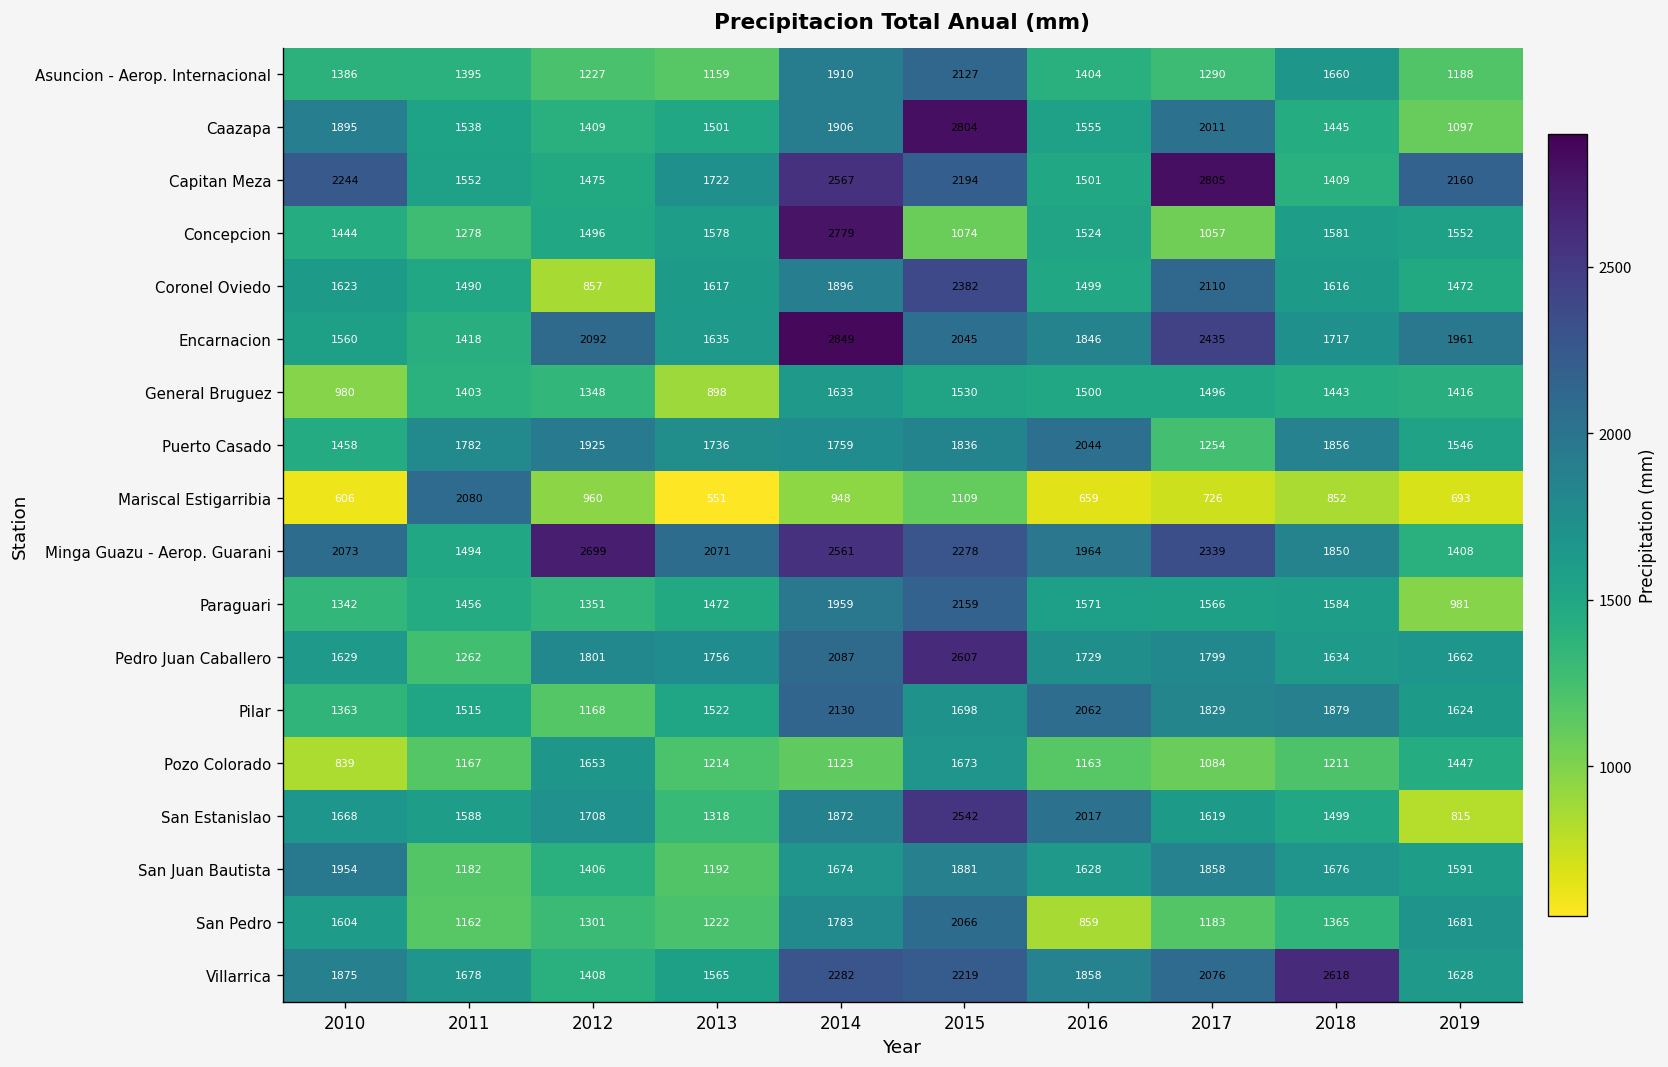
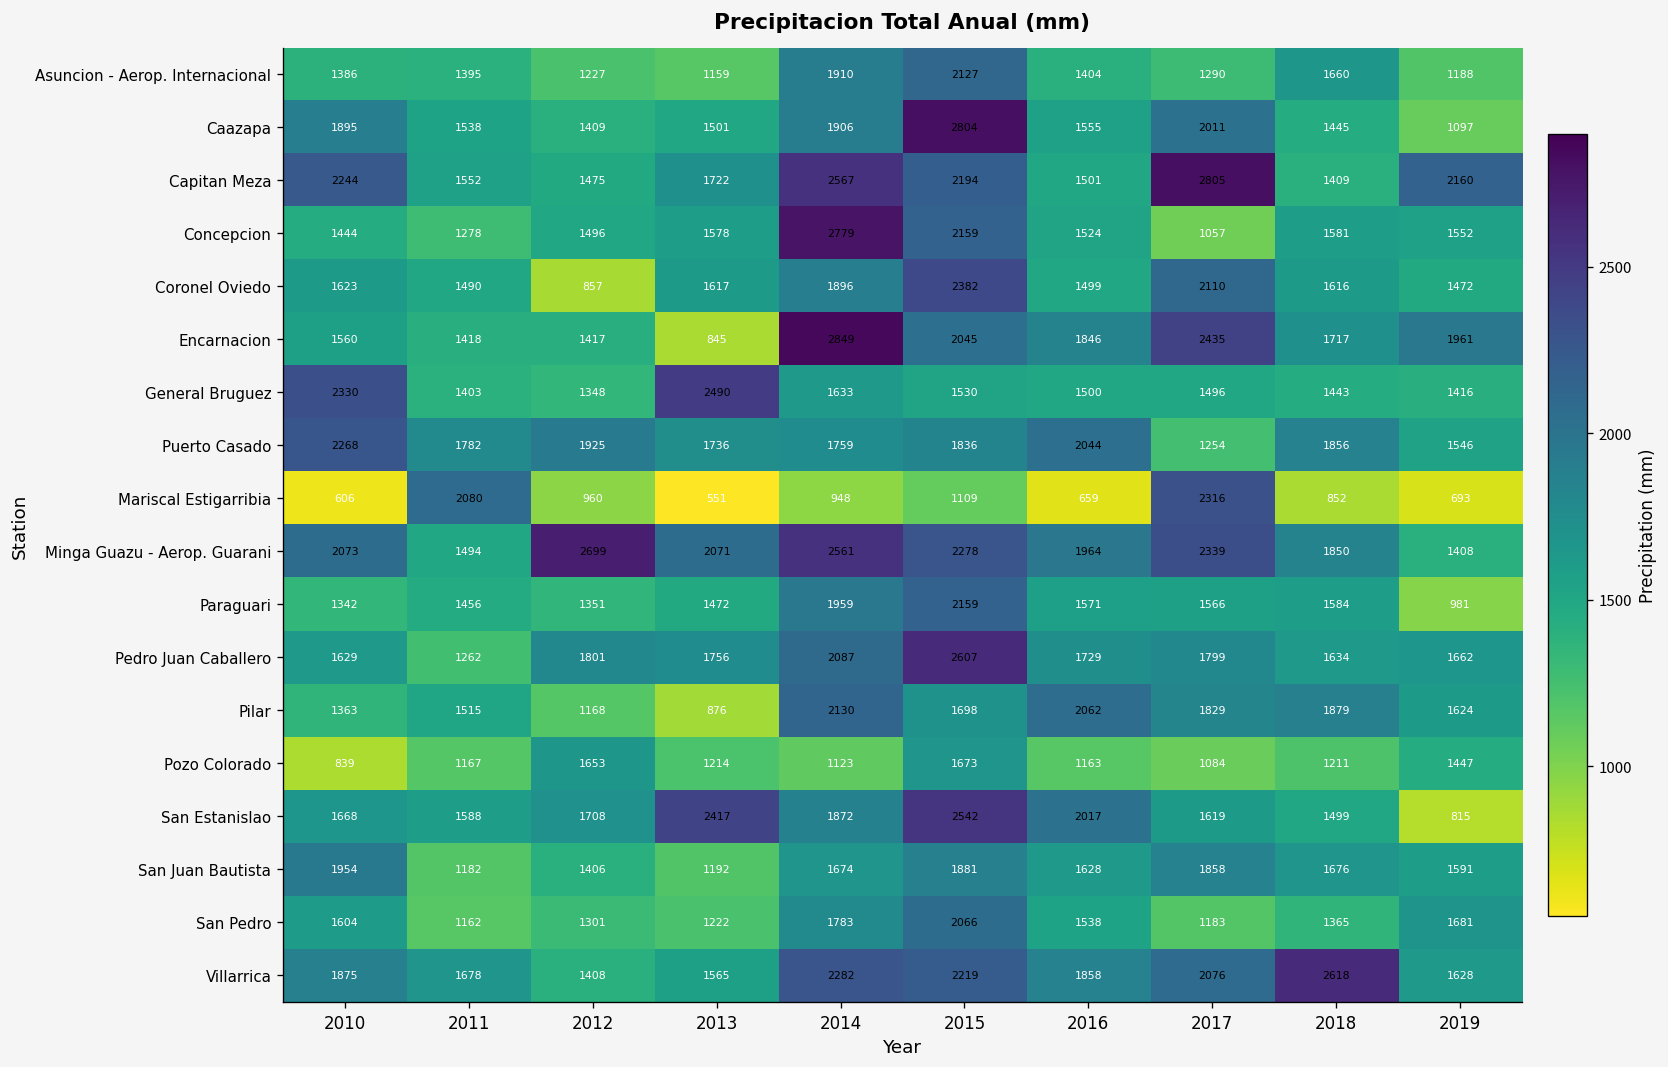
Concepcion, 2015: 1074 -> 2159
Encarnacion, 2012: 2092 -> 1417
Encarnacion, 2013: 1635 -> 845
General Bruguez, 2010: 980 -> 2330
General Bruguez, 2013: 898 -> 2490
Puerto Casado, 2010: 1458 -> 2268
Mariscal Estigarribia, 2017: 726 -> 2316
Pilar, 2013: 1522 -> 876
San Estanislao, 2013: 1318 -> 2417
San Pedro, 2016: 859 -> 1538
